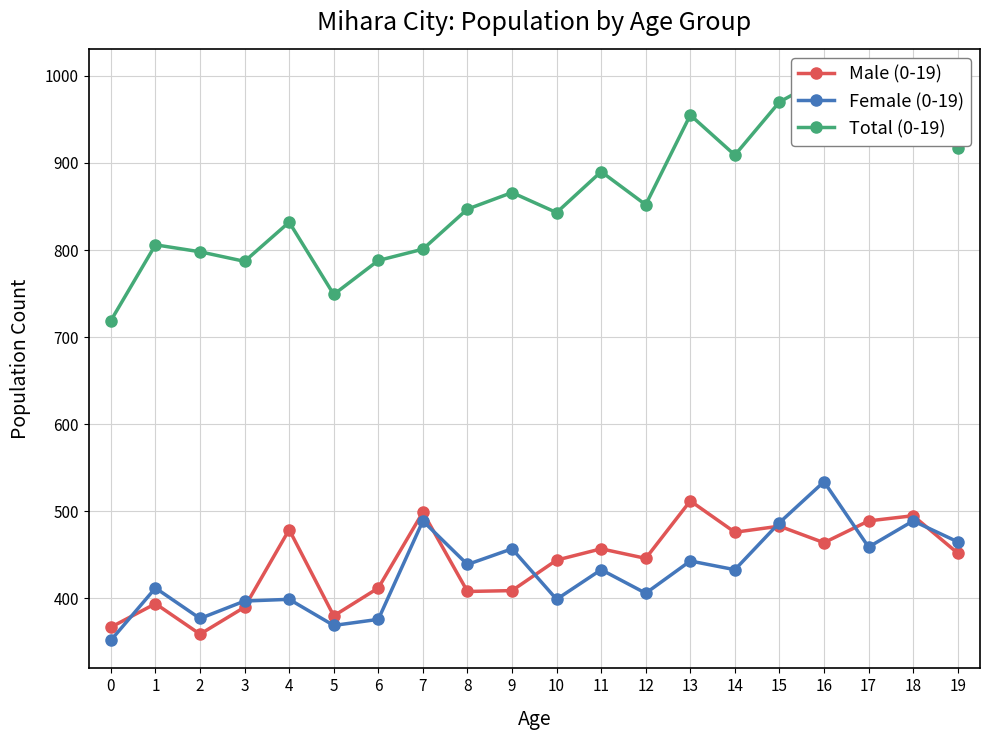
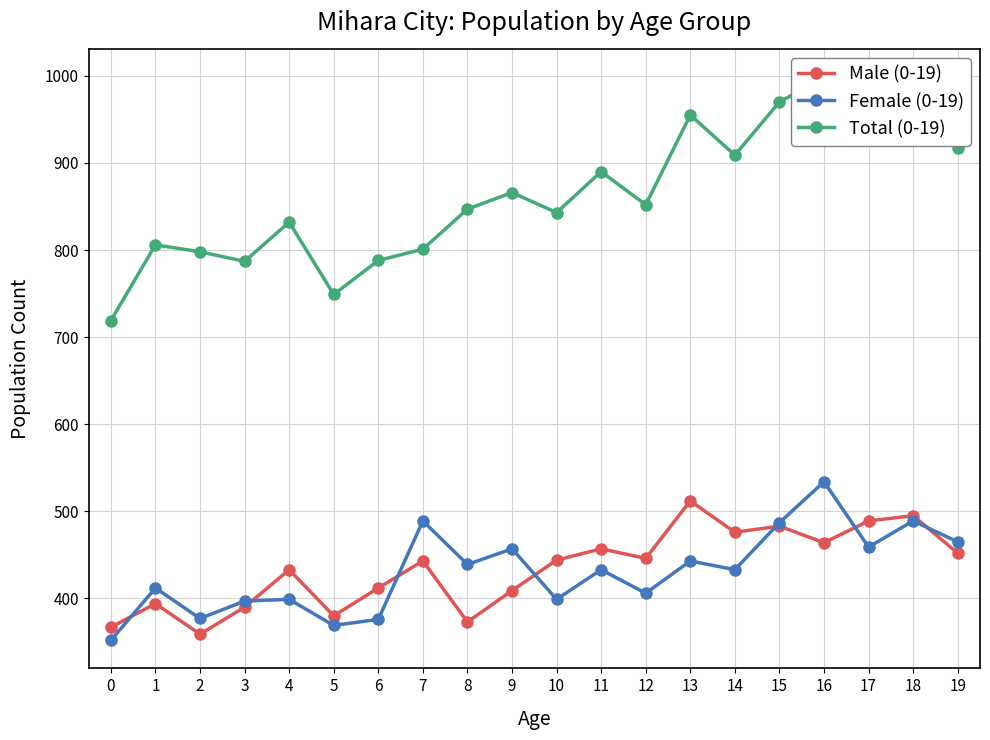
Male (0-19), 4: 480 -> 430
Male (0-19), 7: 500 -> 440
Male (0-19), 8: 410 -> 370
